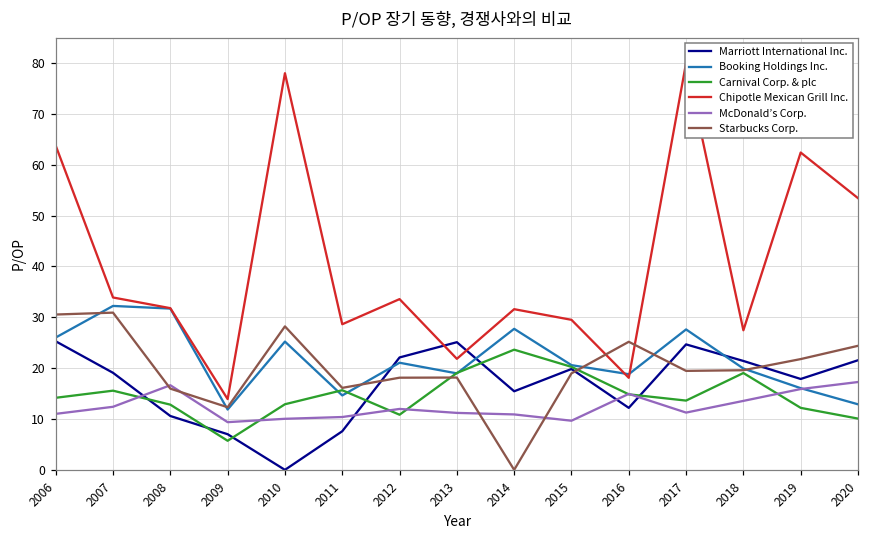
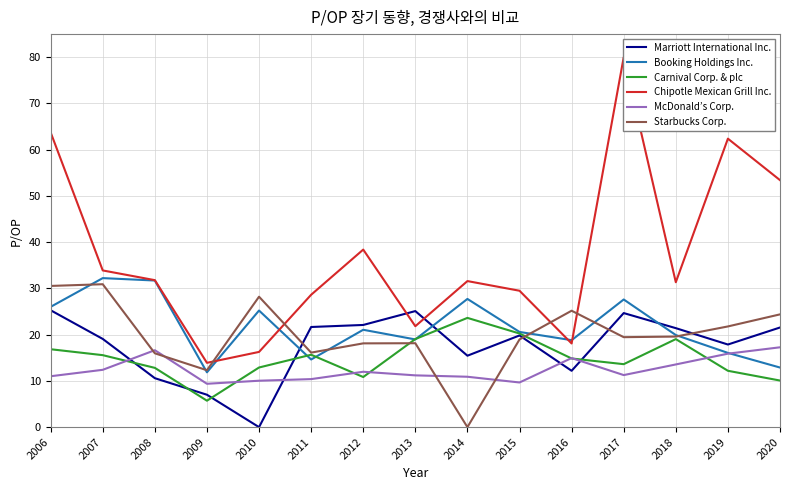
Carnival Corp. & plc, 2006: 14 -> 17
Chipotle Mexican Grill Inc., 2010: 78 -> 16
Marriott International Inc., 2011: 8 -> 22
Chipotle Mexican Grill Inc., 2012: 34 -> 38
Chipotle Mexican Grill Inc., 2018: 27 -> 31
